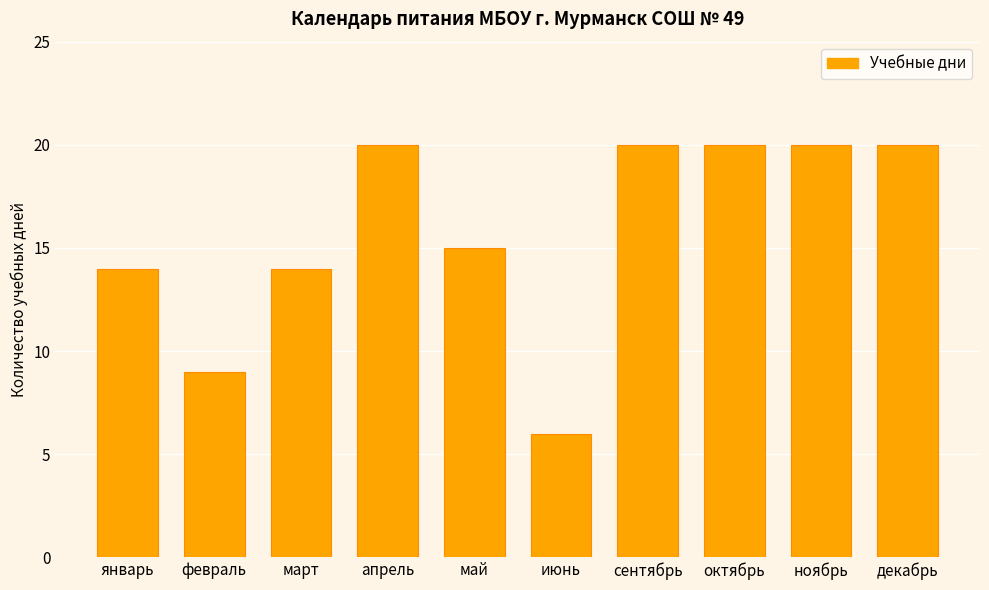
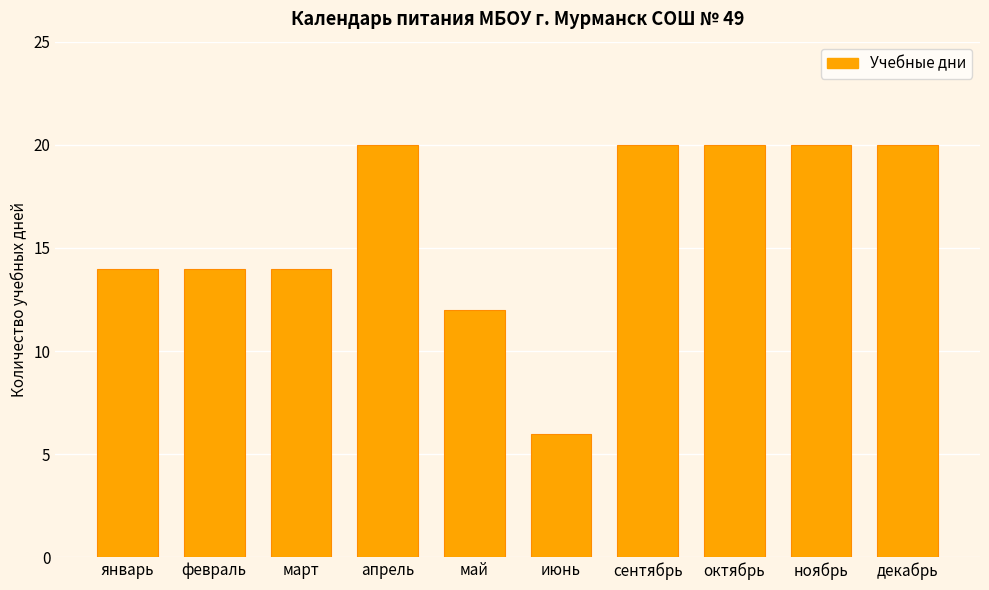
февраль: 9 -> 14
май: 15 -> 12
